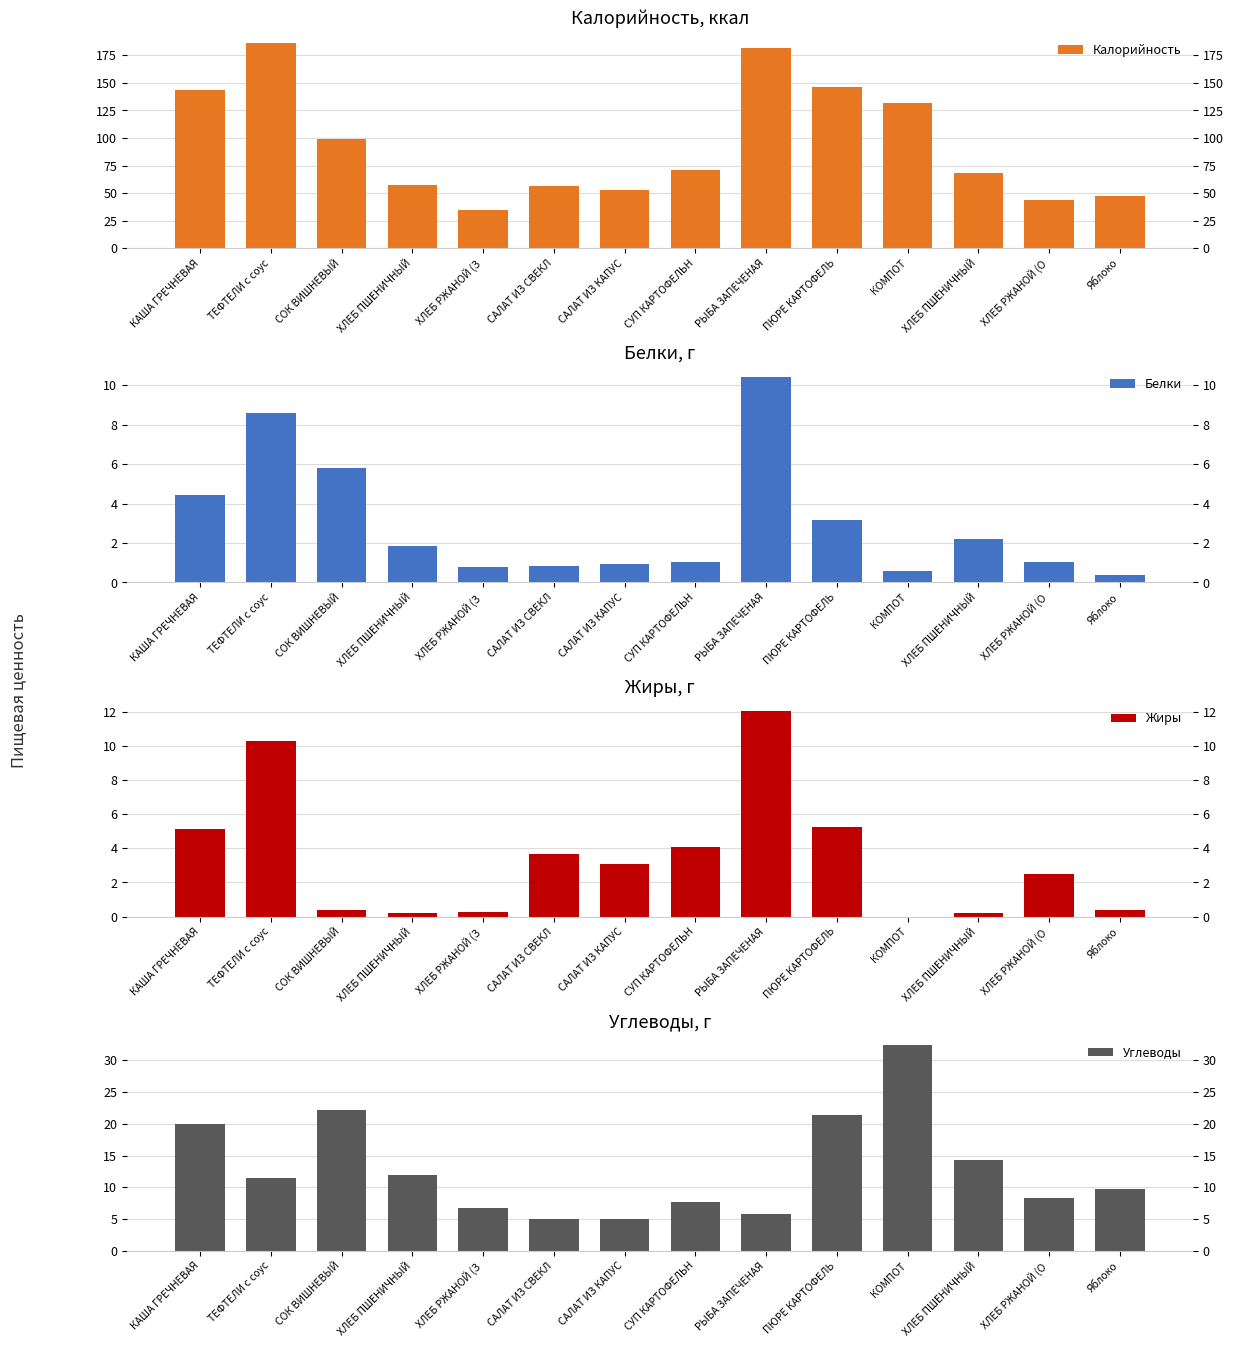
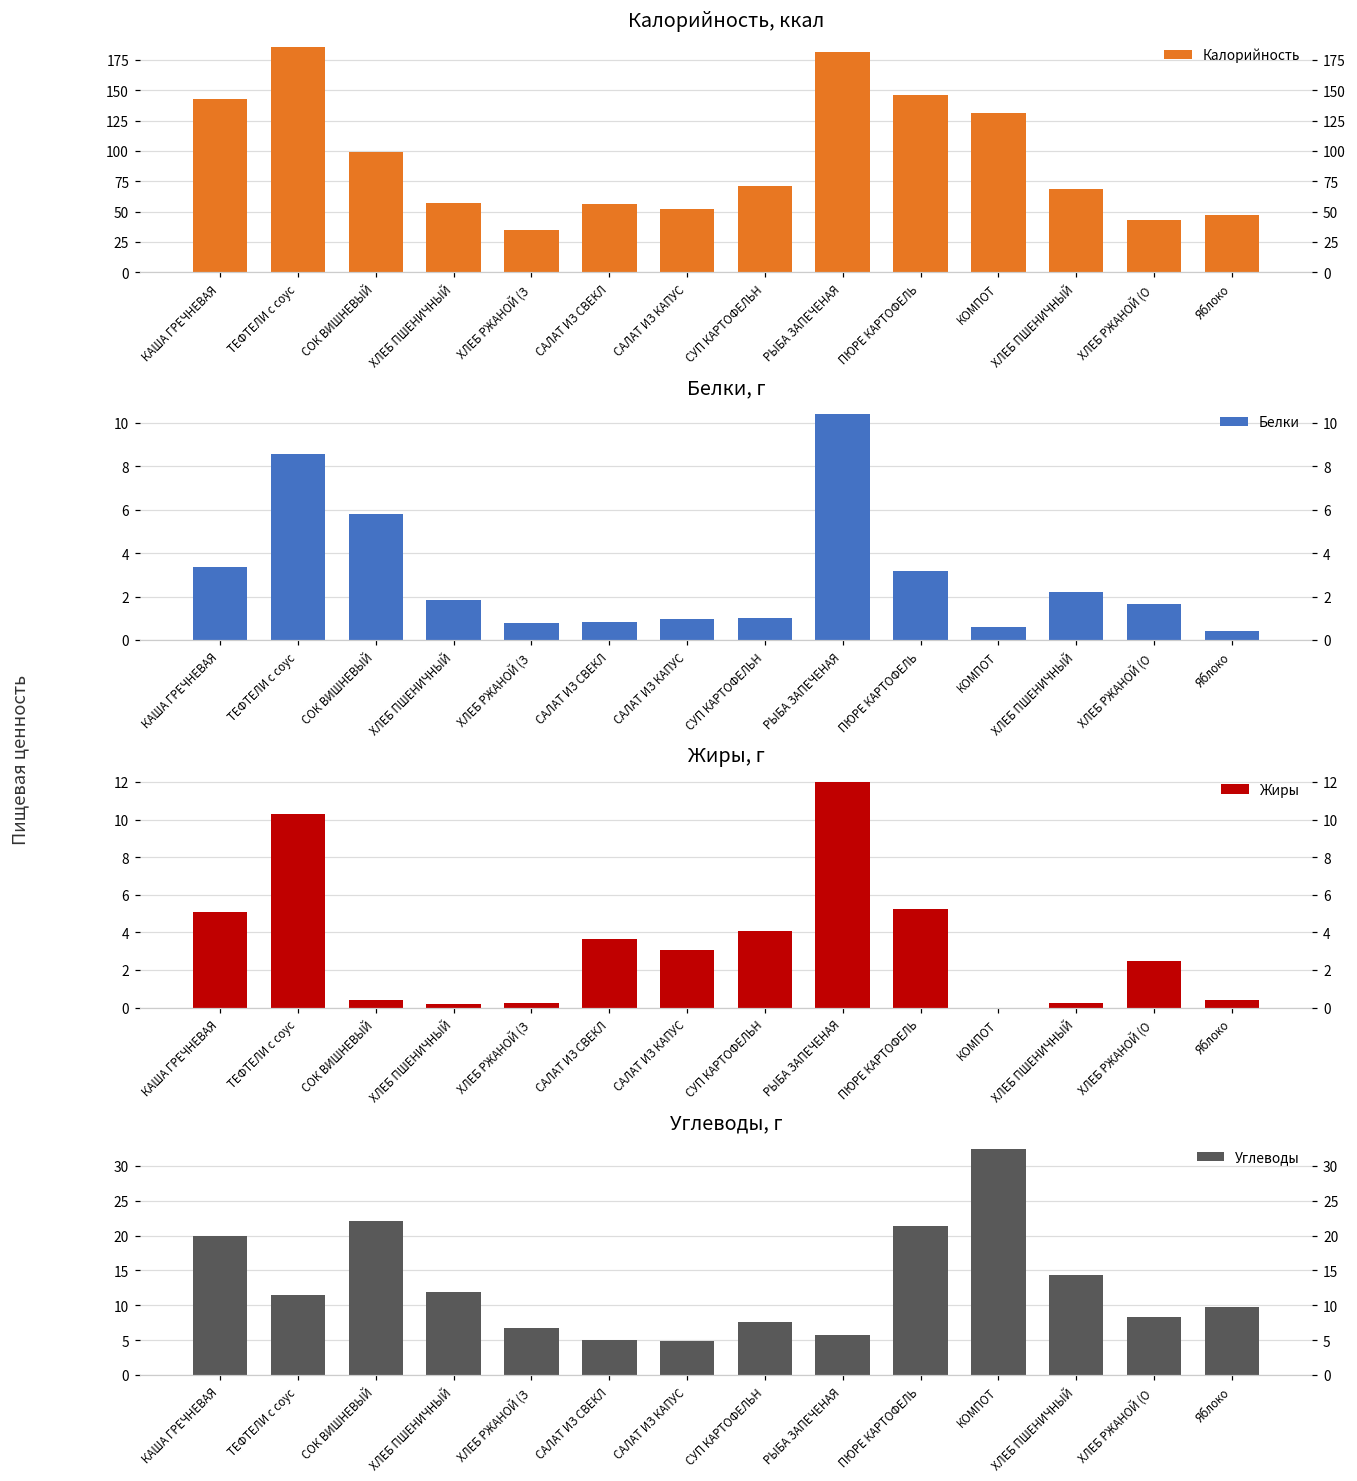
Белки, г, КАША ГРЕЧНЕВАЯ: 4.4 -> 3.4
Белки, г, ХЛЕБ РЖАНОЙ (О: 1.1 -> 1.7
